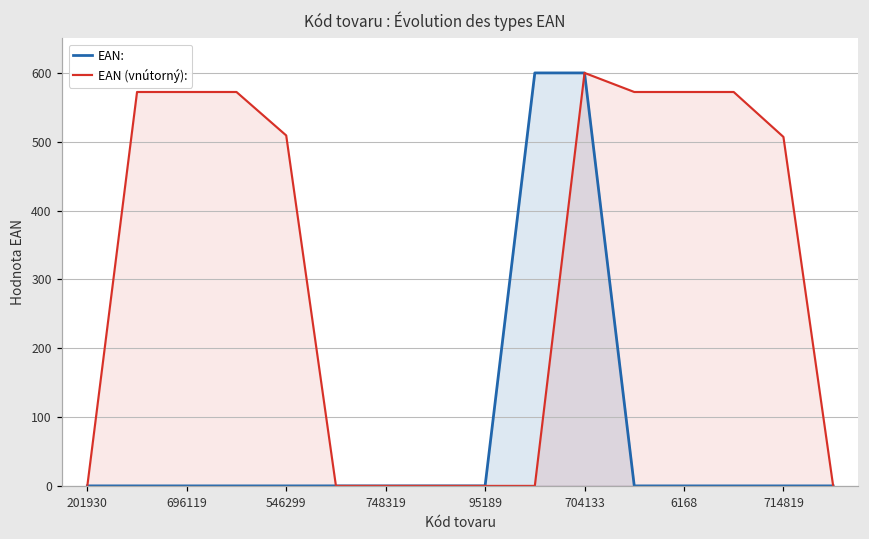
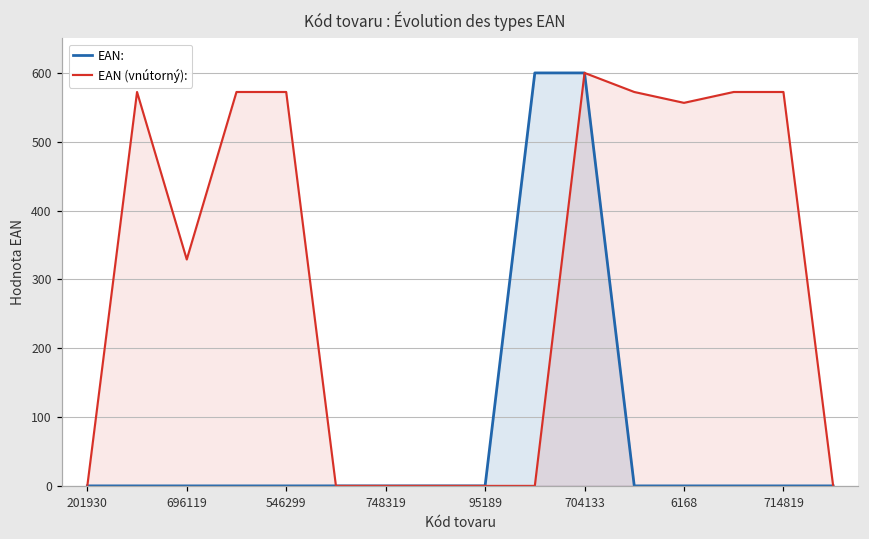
EAN (vnútorný):, 696119: 570 -> 330
EAN (vnútorný):, 546299: 510 -> 570
EAN (vnútorný):, 6168: 570 -> 560
EAN (vnútorný):, 714819: 510 -> 570
